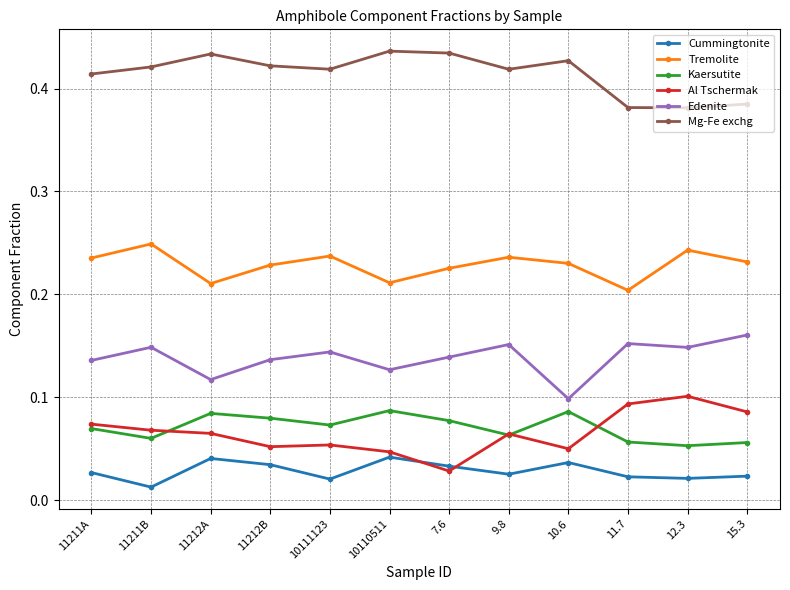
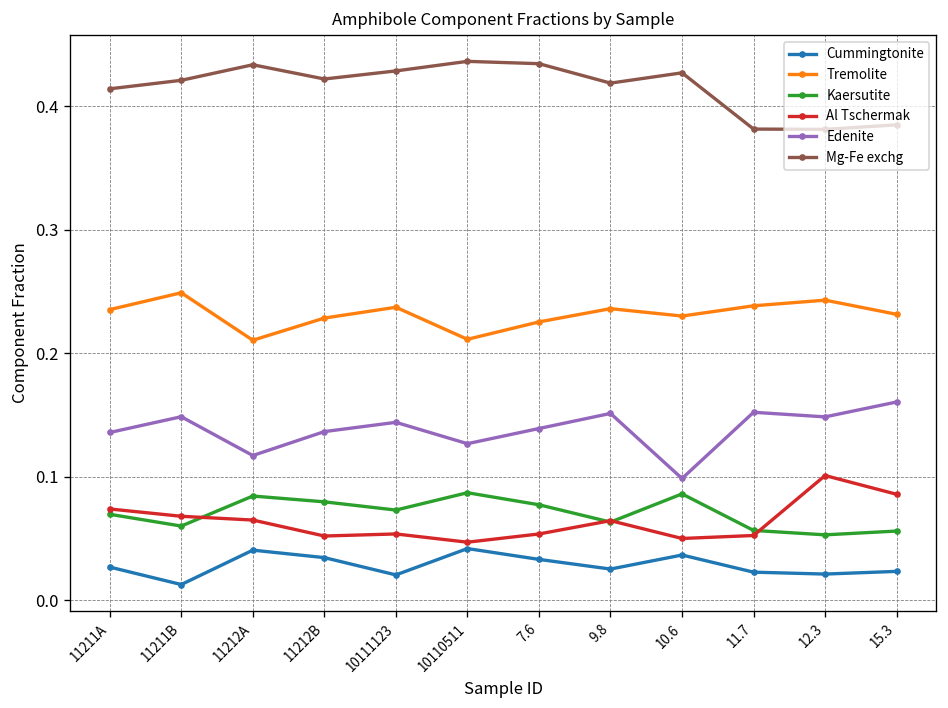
Mg-Fe exchg, 10111123: 0.419 -> 0.429
Al Tschermak, 7.6: 0.028 -> 0.054
Tremolite, 11.7: 0.204 -> 0.238
Al Tschermak, 11.7: 0.094 -> 0.052
